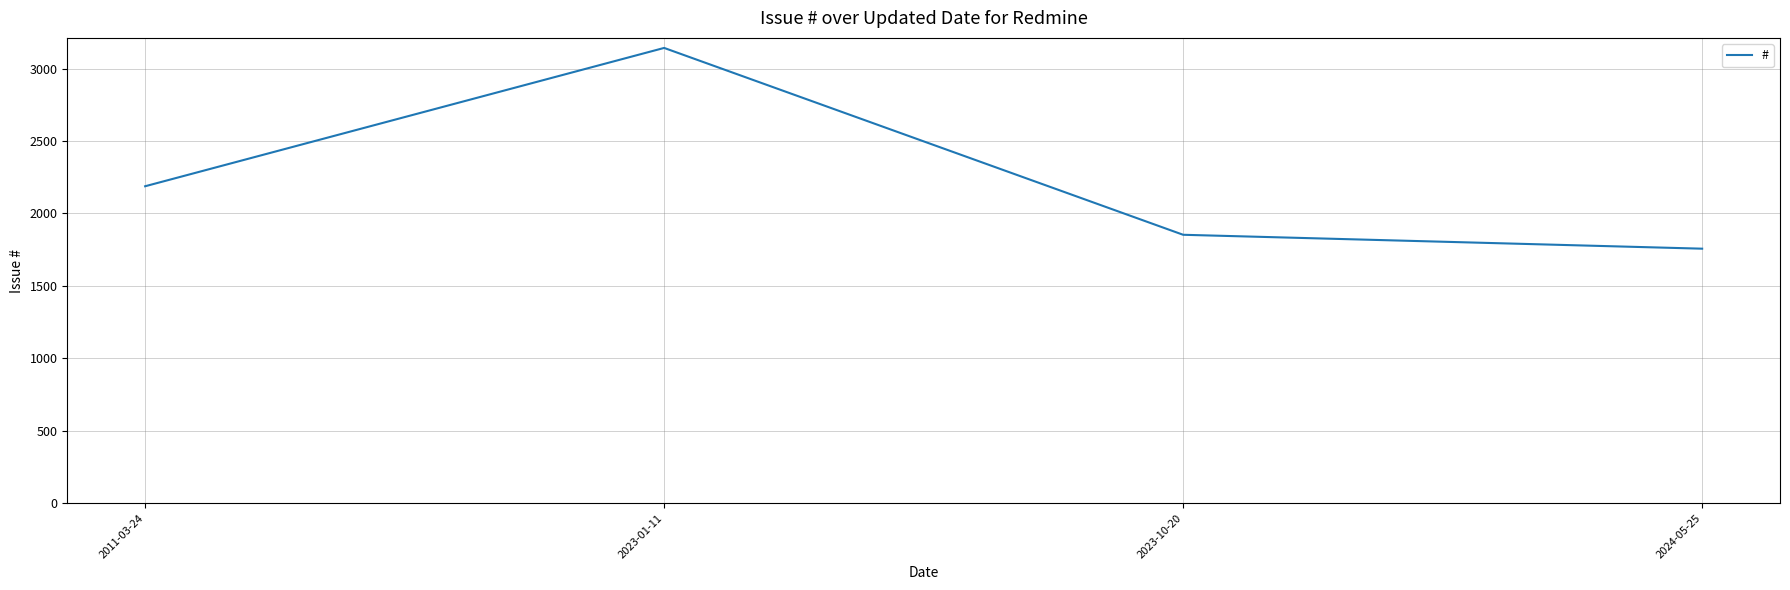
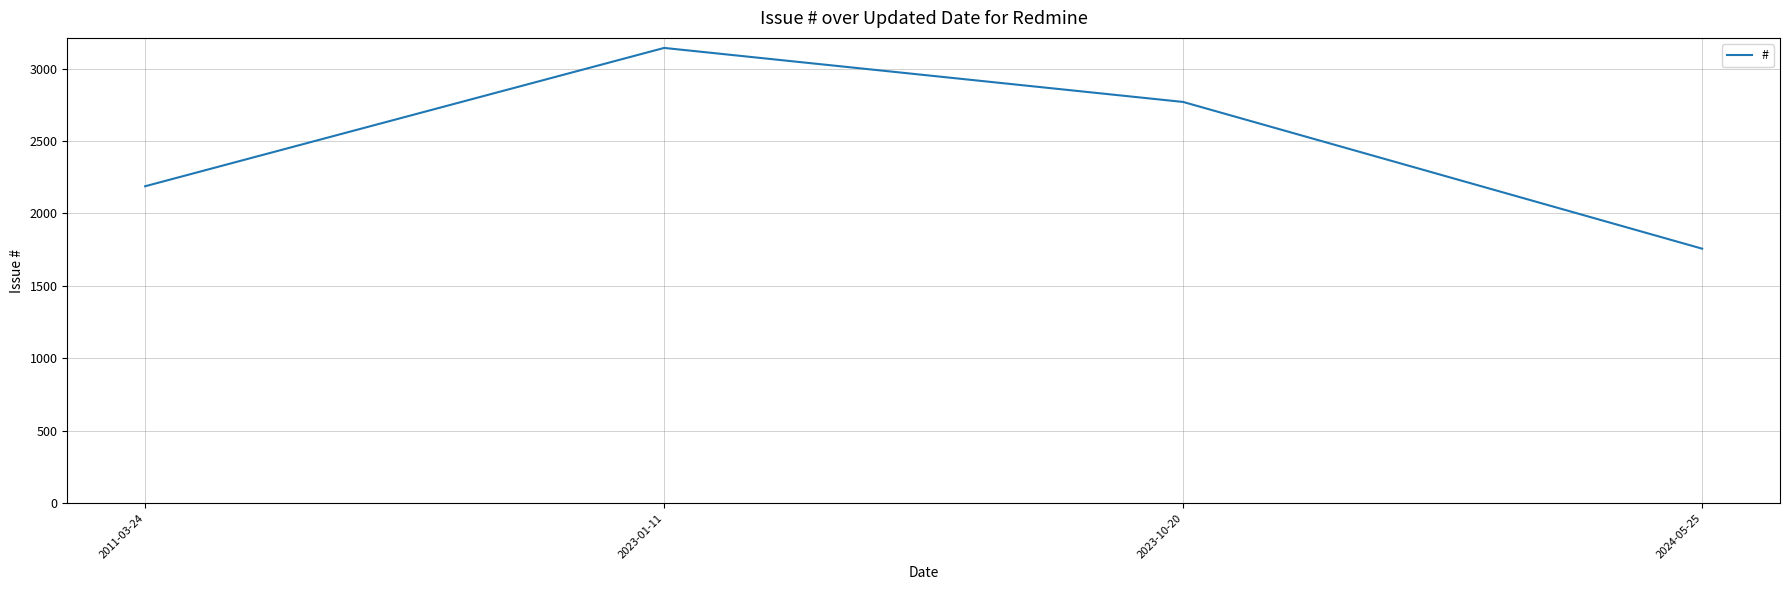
2023-10-20: 1850 -> 2770
